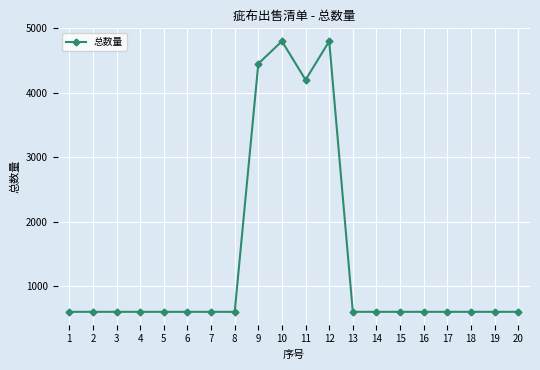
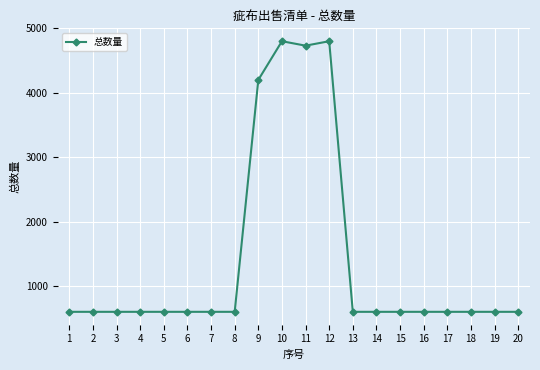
9: 4500 -> 4200
11: 4200 -> 4700
